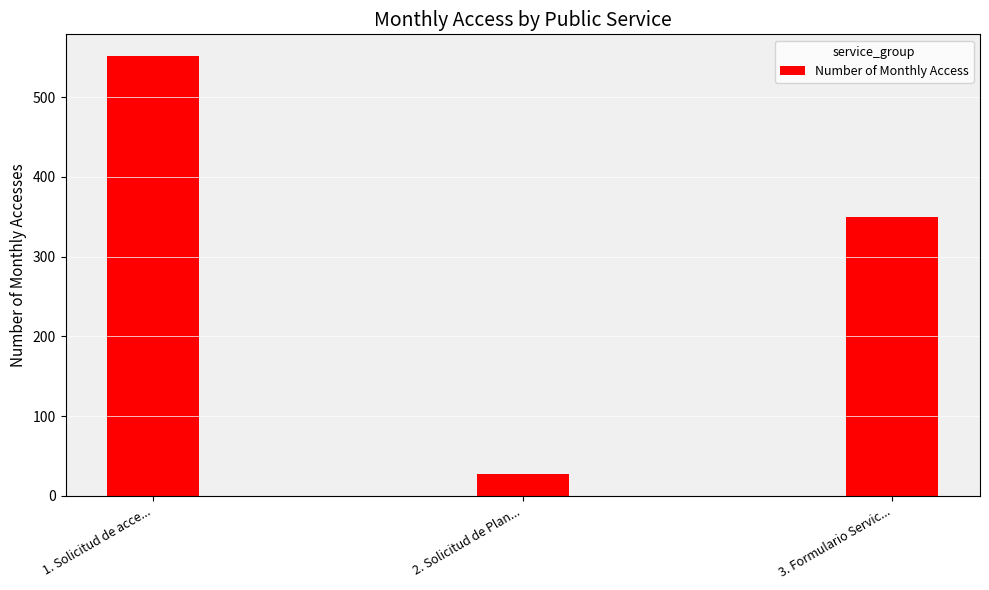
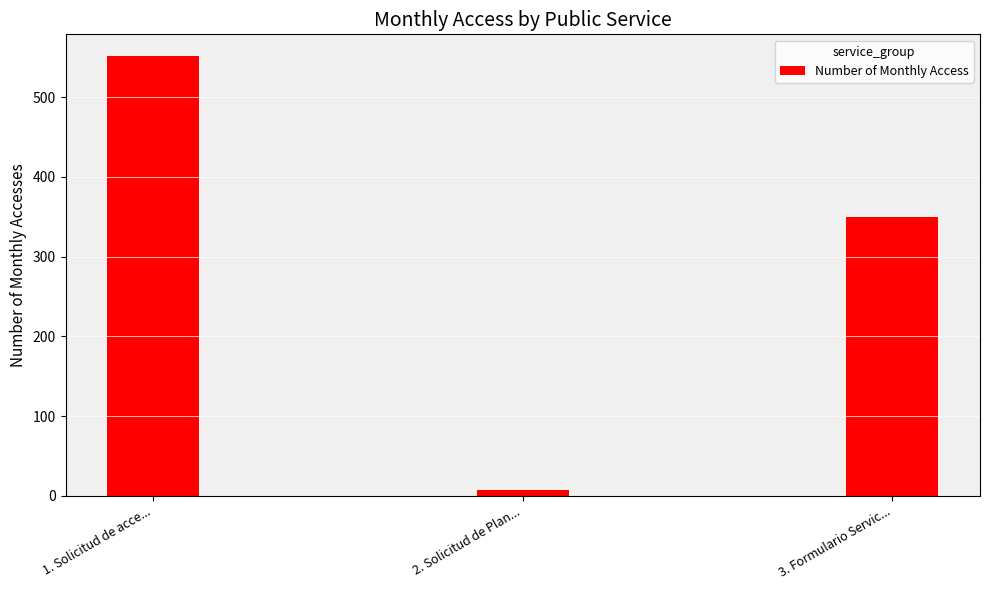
2. Solicitud de Plan...: 30 -> 10
